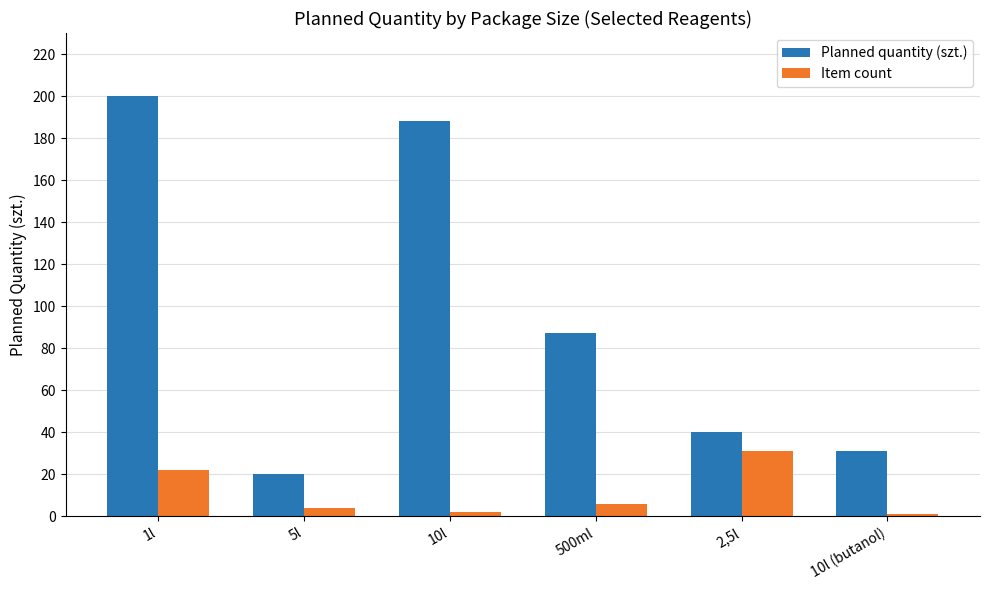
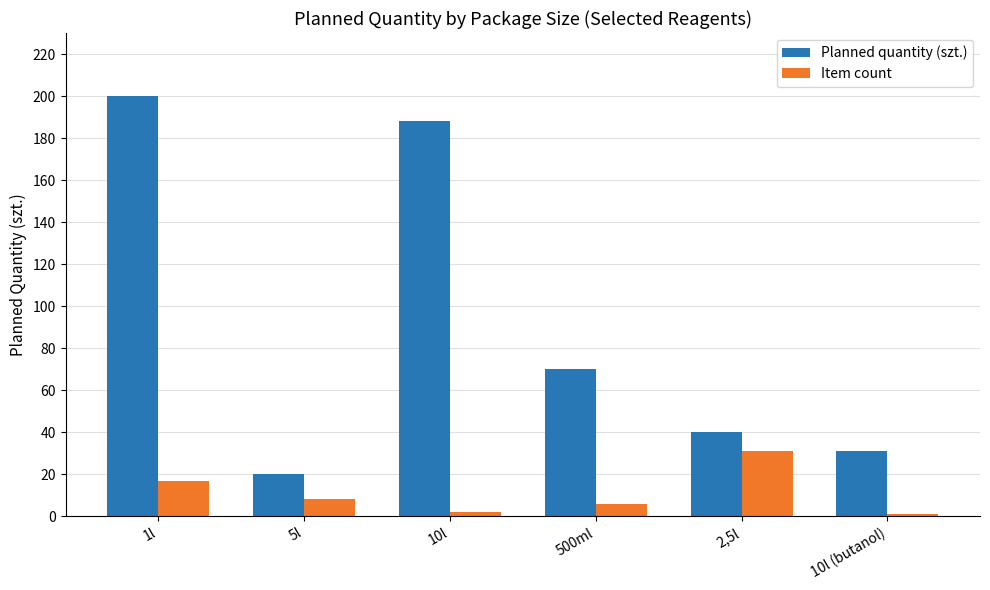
Item count, 1l: 22 -> 17
Item count, 5l: 4 -> 8
Planned quantity (szt.), 500ml: 87 -> 70
